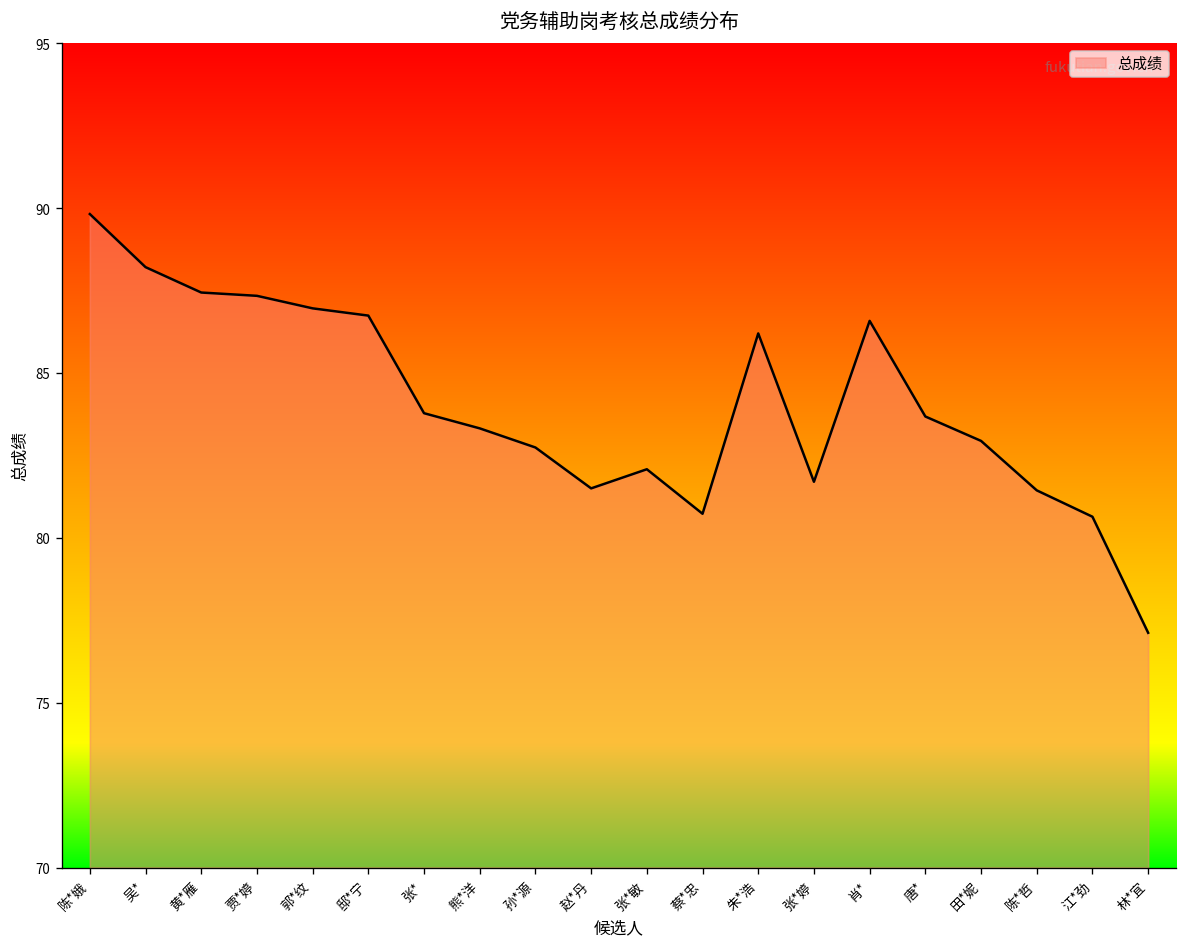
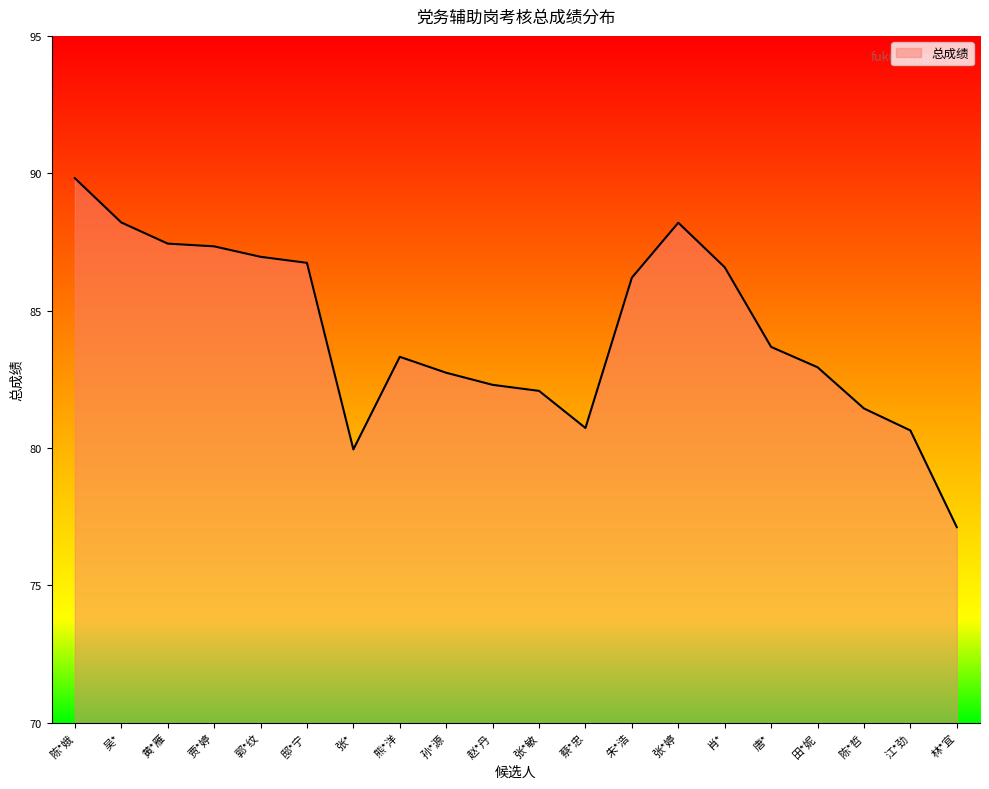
张*: 83.8 -> 80.0
赵*丹: 81.5 -> 82.3
张*婷: 81.7 -> 88.2
